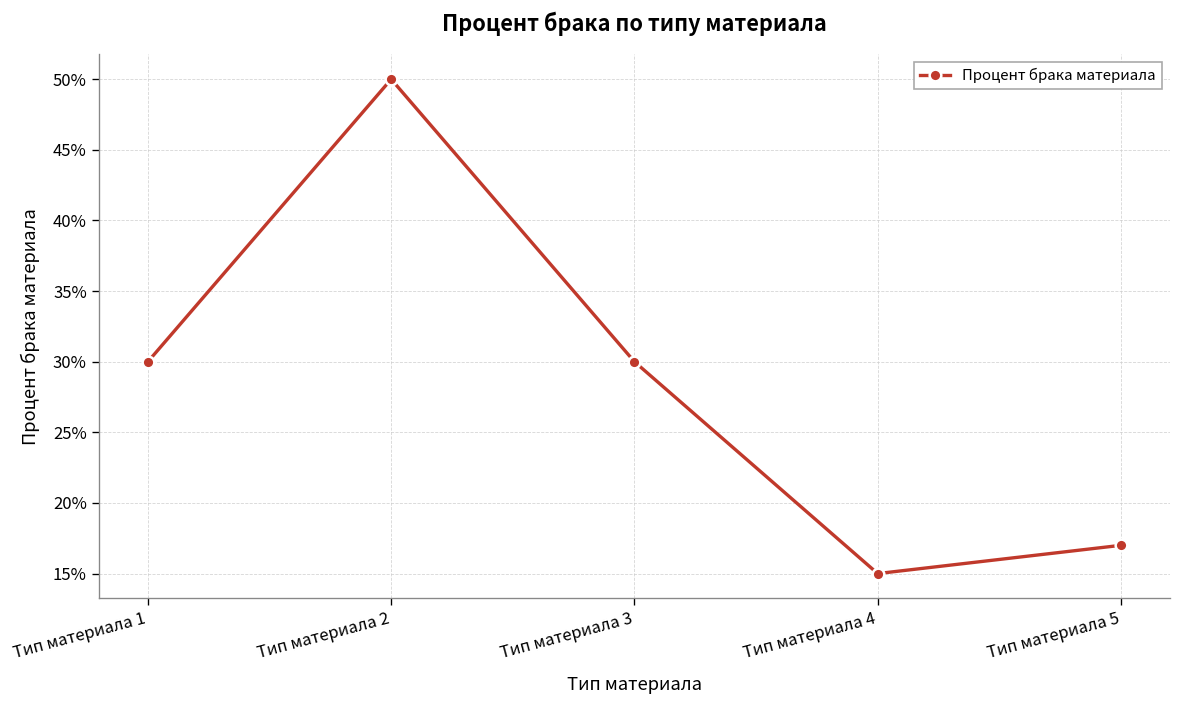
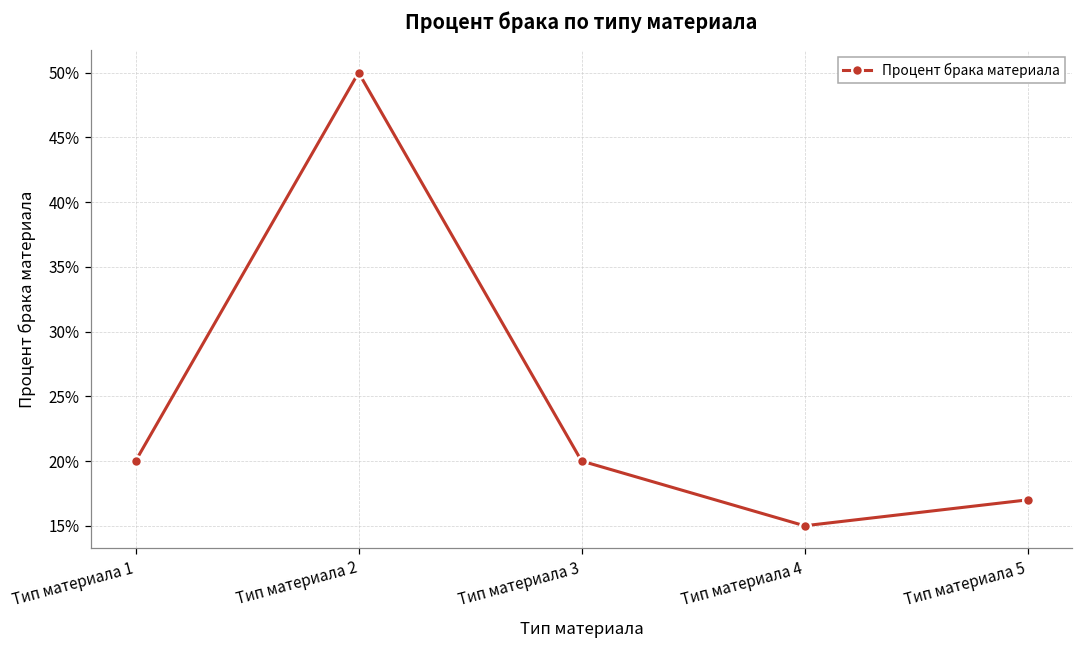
Тип материала 1: 30.0% -> 20.0%
Тип материала 3: 30.0% -> 20.0%
